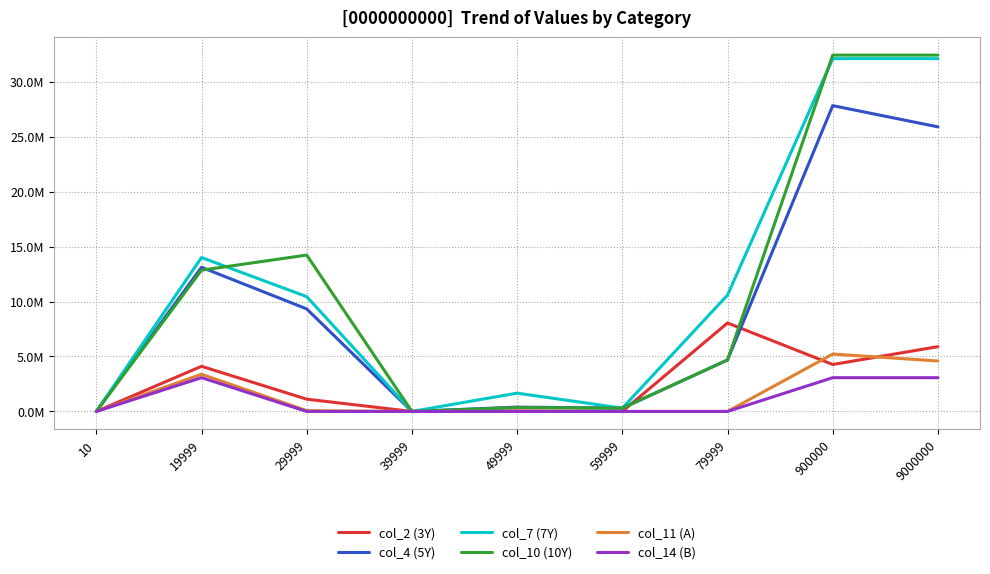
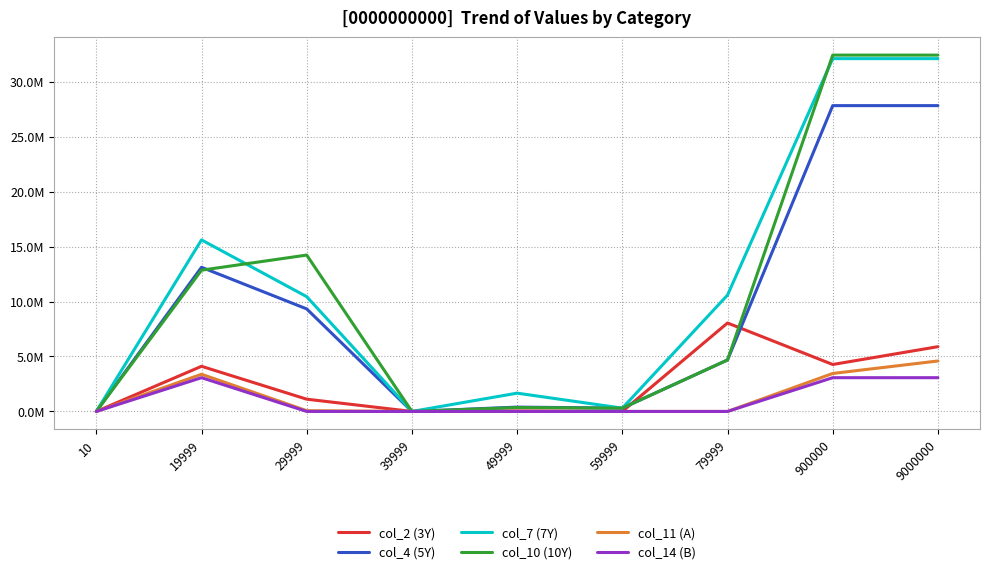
col_7 (7Y), 19999: 14000000 -> 15600000
col_11 (A), 900000: 5200000 -> 3500000
col_4 (5Y), 9000000: 25900000 -> 27800000
